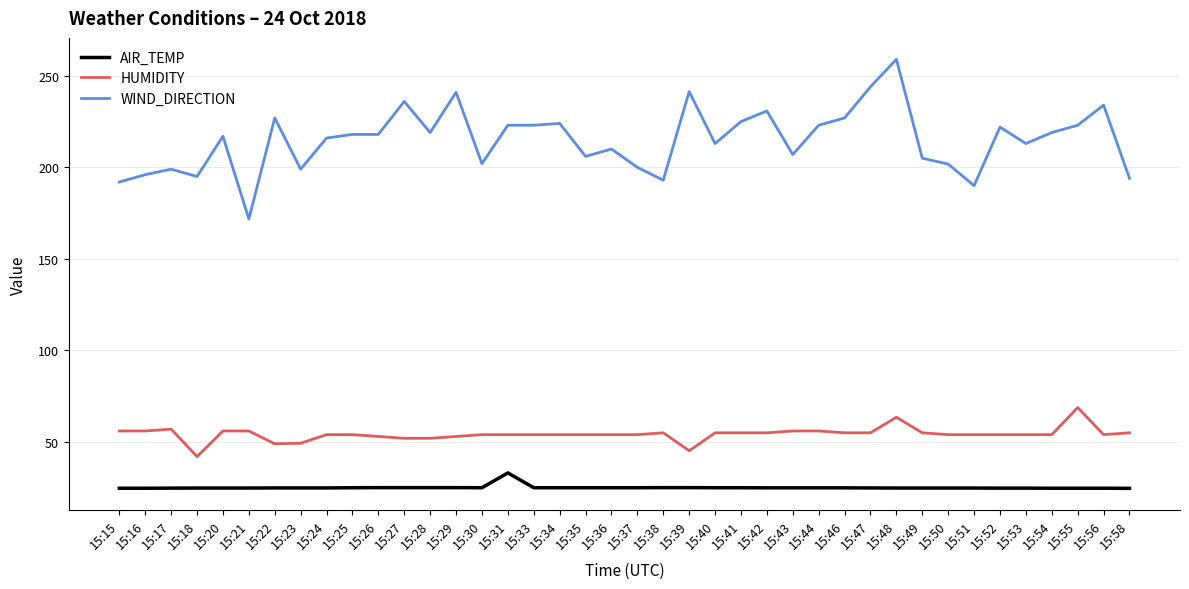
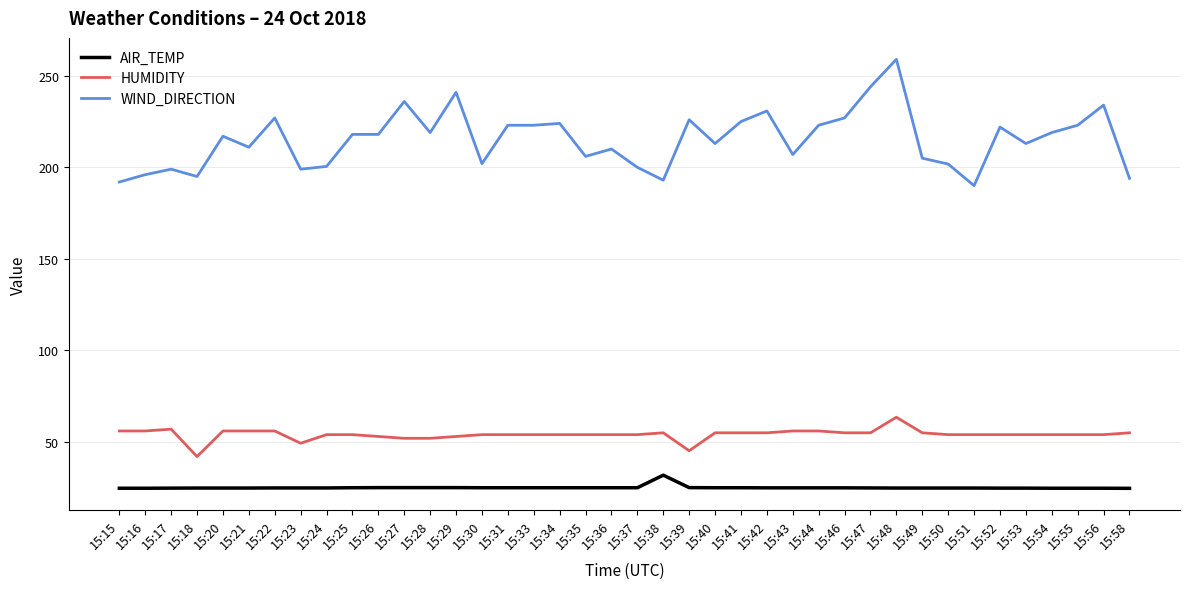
WIND_DIRECTION, 15:21: 172 -> 211
HUMIDITY, 15:22: 49 -> 56
WIND_DIRECTION, 15:24: 216 -> 201
AIR_TEMP, 15:31: 33 -> 25
AIR_TEMP, 15:38: 25 -> 32
WIND_DIRECTION, 15:39: 241 -> 226
HUMIDITY, 15:55: 69 -> 54
